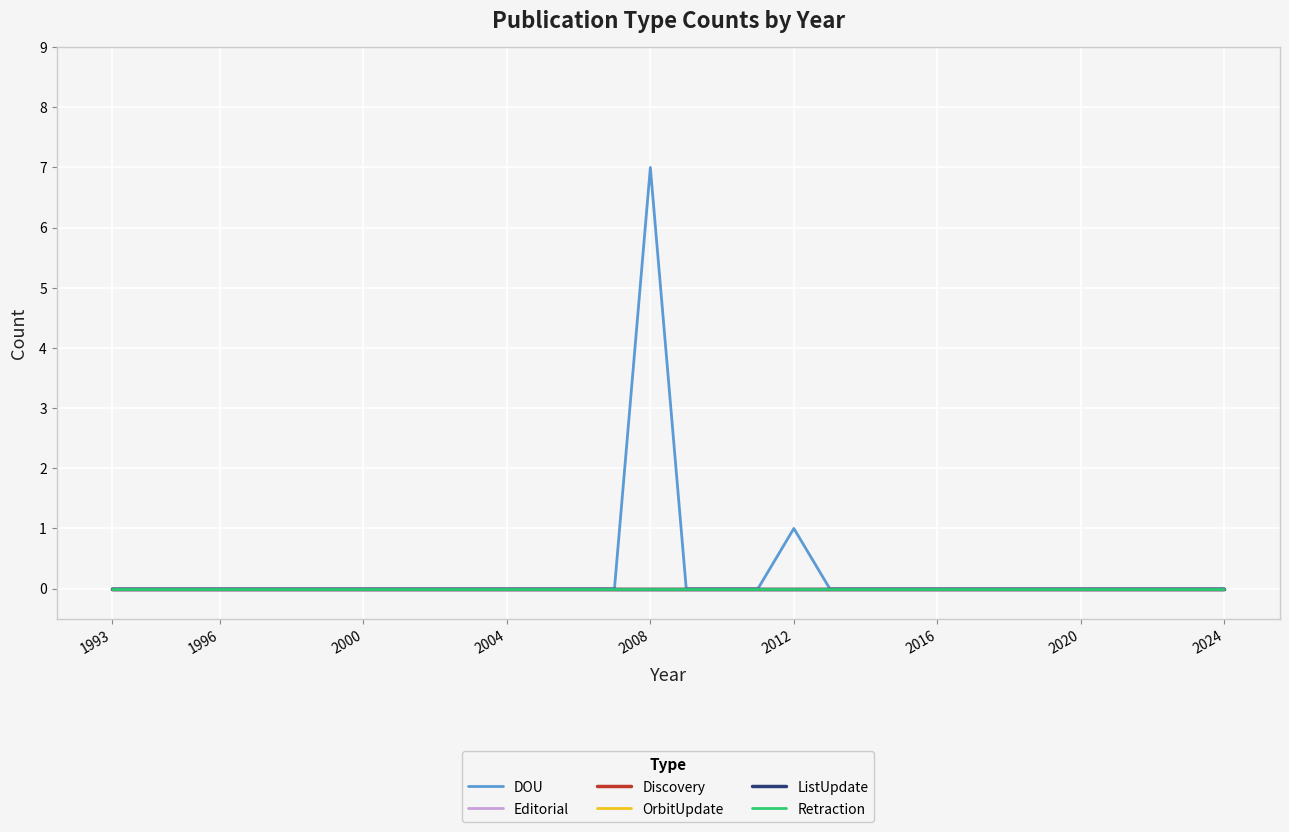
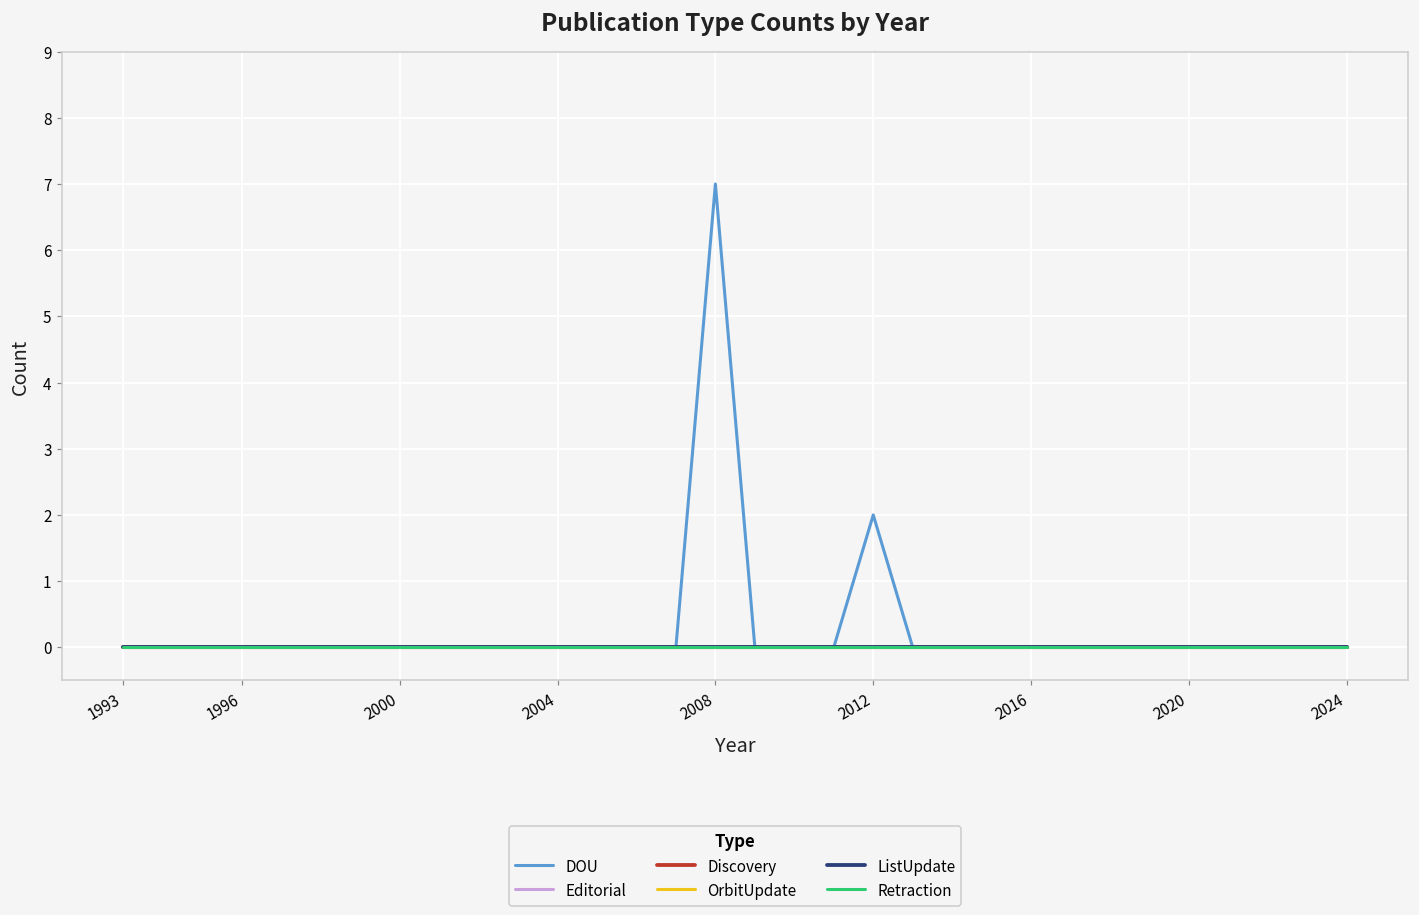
DOU, 2012: 1 -> 2
